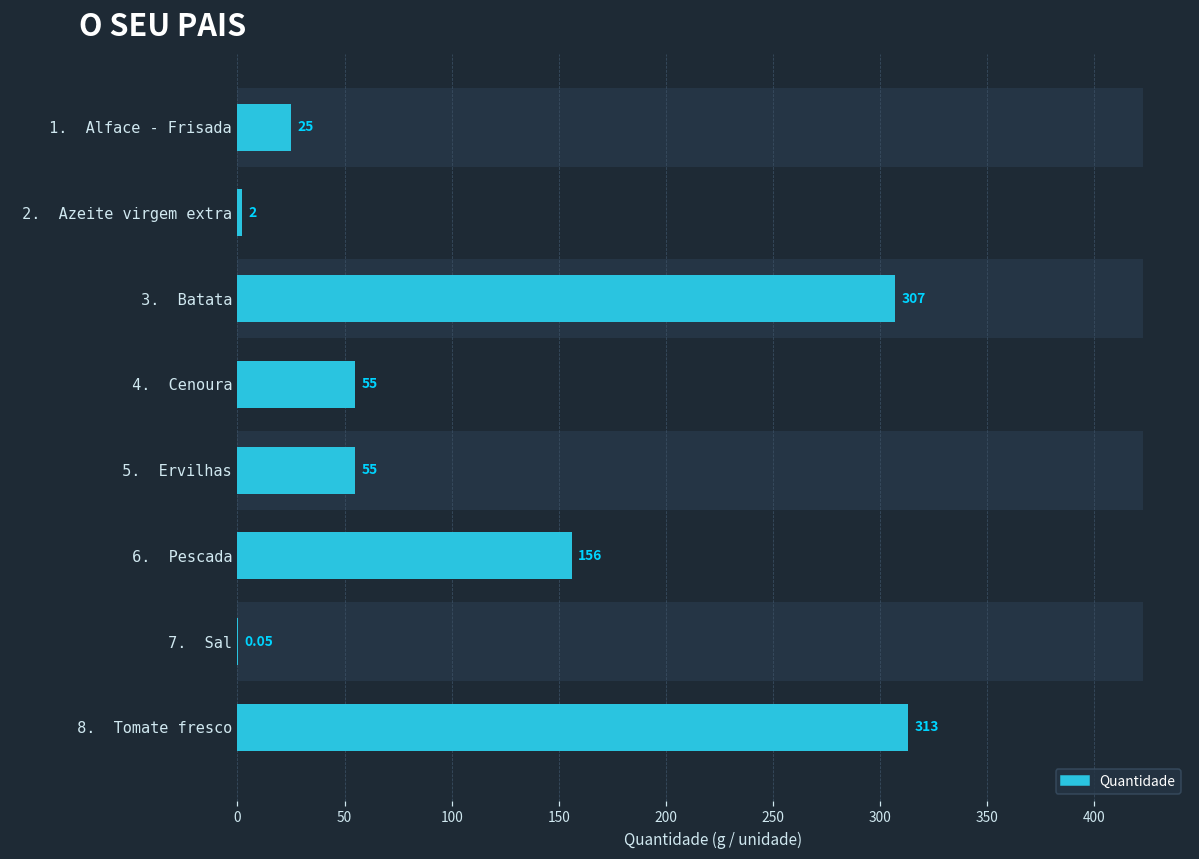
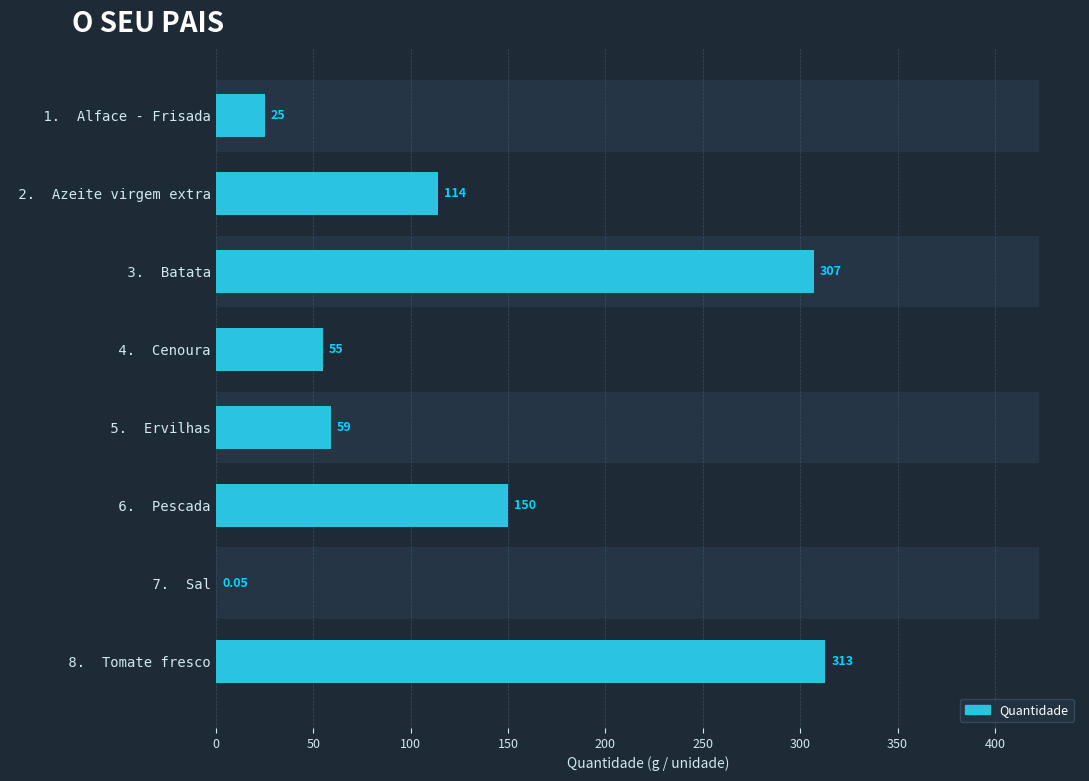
Quantidade, 2. Azeite virgem extra: 2 -> 114
Quantidade, 5. Ervilhas: 55 -> 59
Quantidade, 6. Pescada: 156 -> 150
